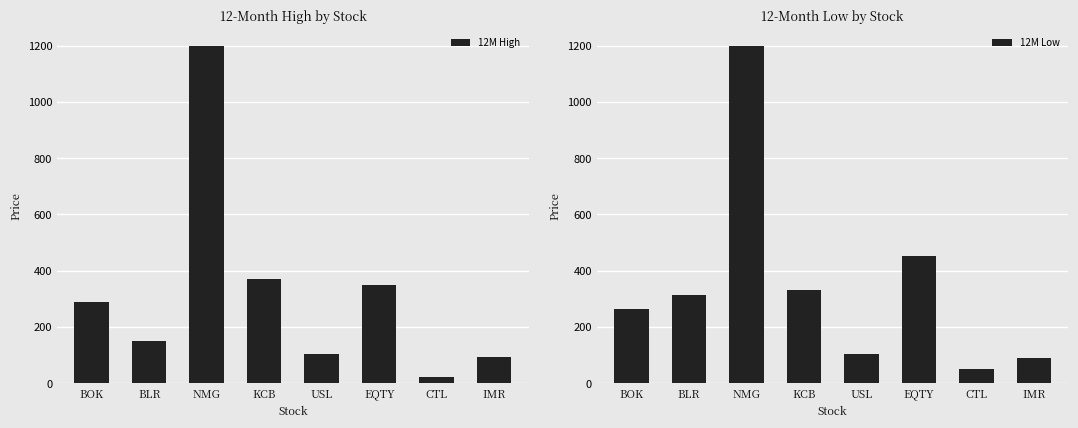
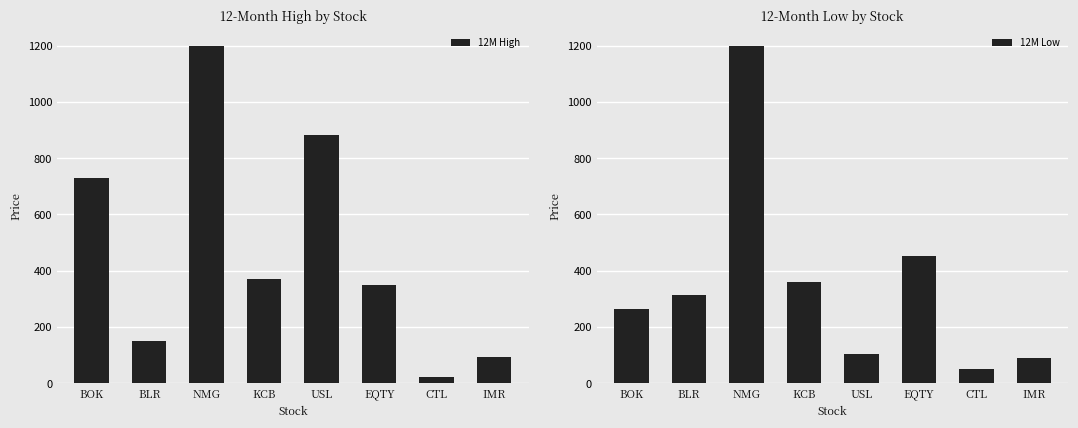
12-Month High by Stock, BOK: 290 -> 730
12-Month High by Stock, USL: 100 -> 880
12-Month Low by Stock, KCB: 330 -> 360
